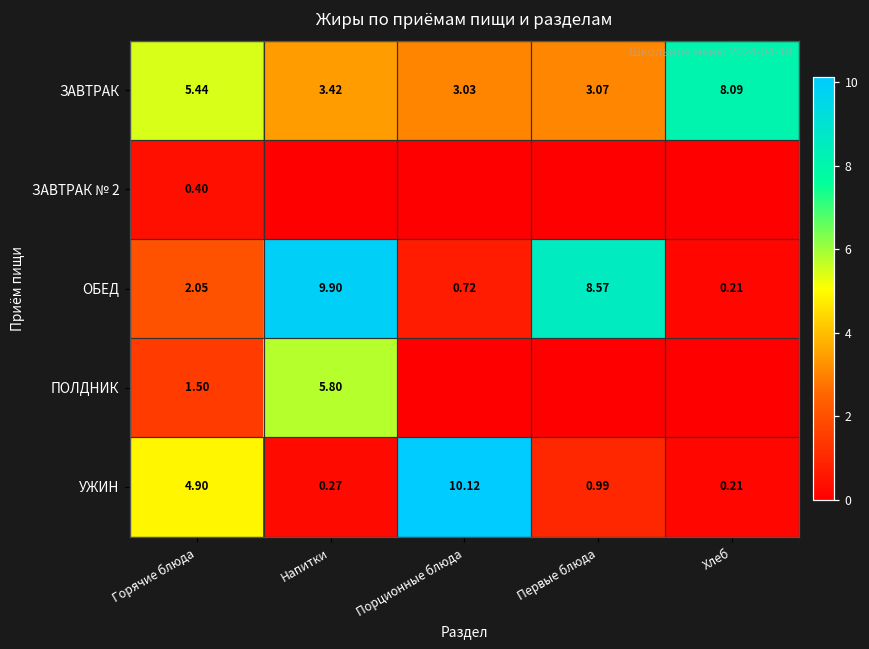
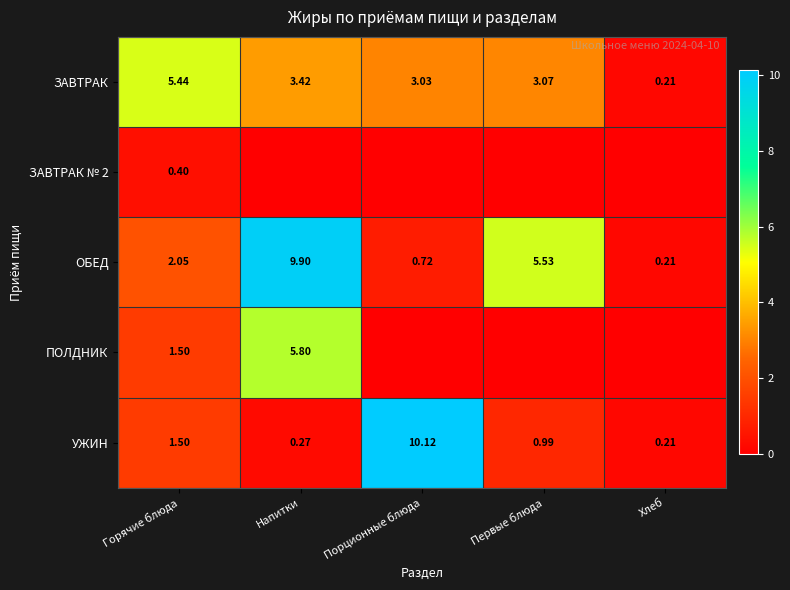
ЗАВТРАК, Хлеб: 8.09 -> 0.21
ОБЕД, Первые блюда: 8.57 -> 5.53
УЖИН, Горячие блюда: 4.90 -> 1.50
